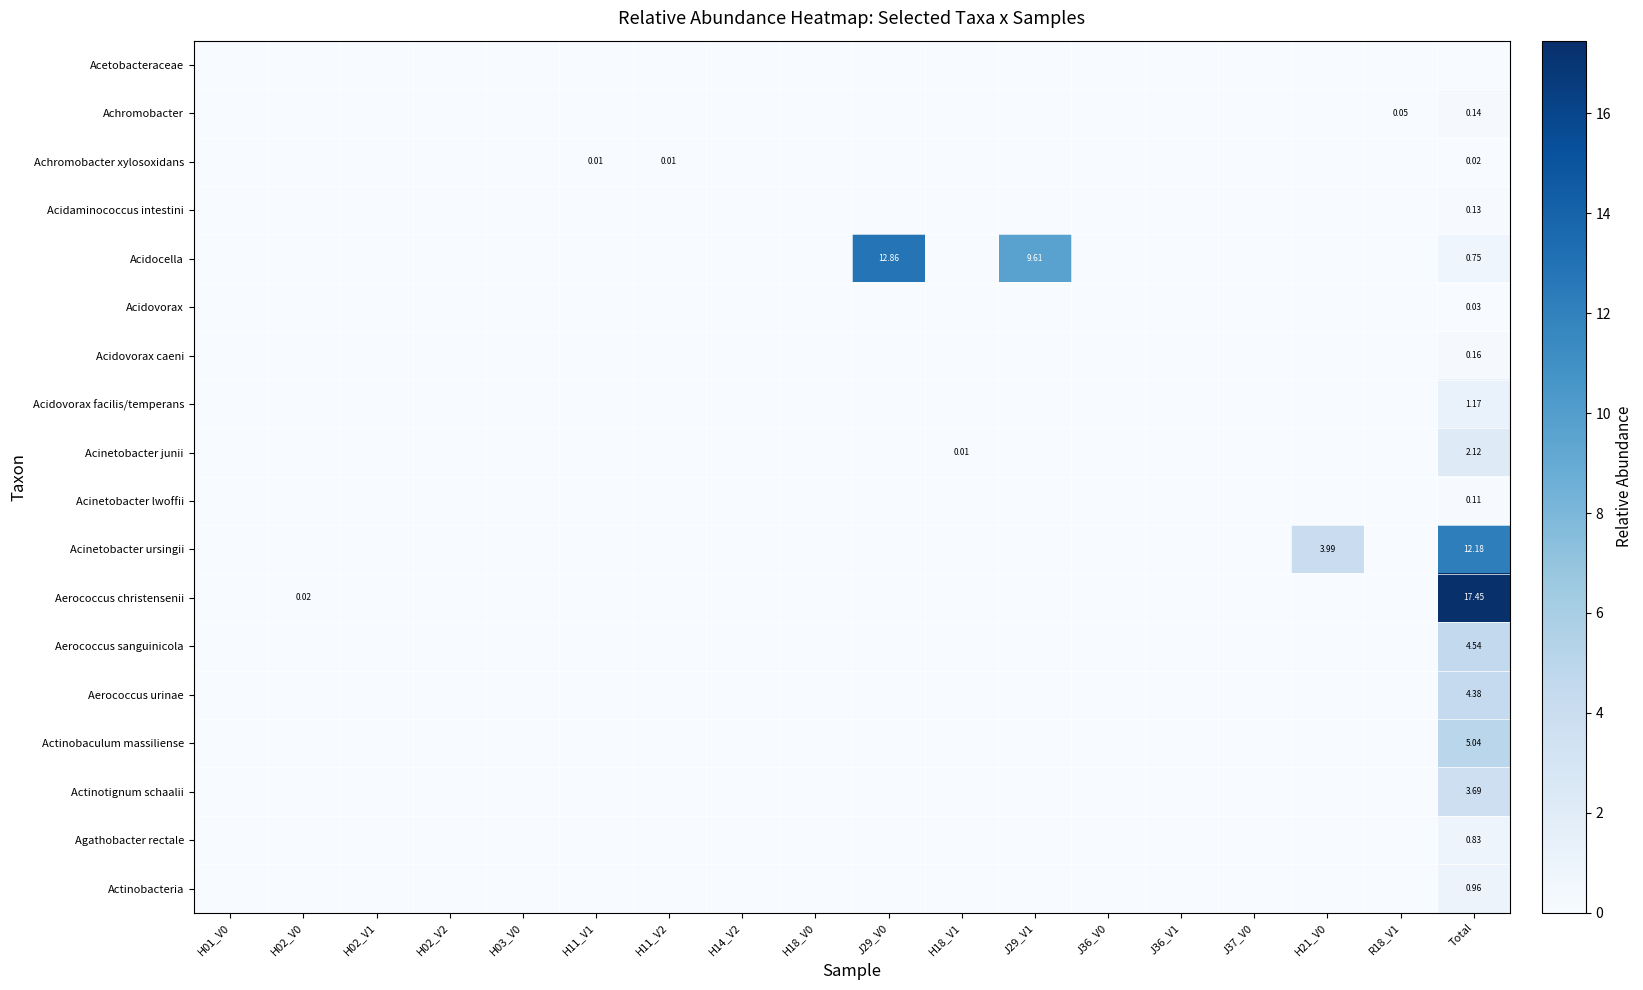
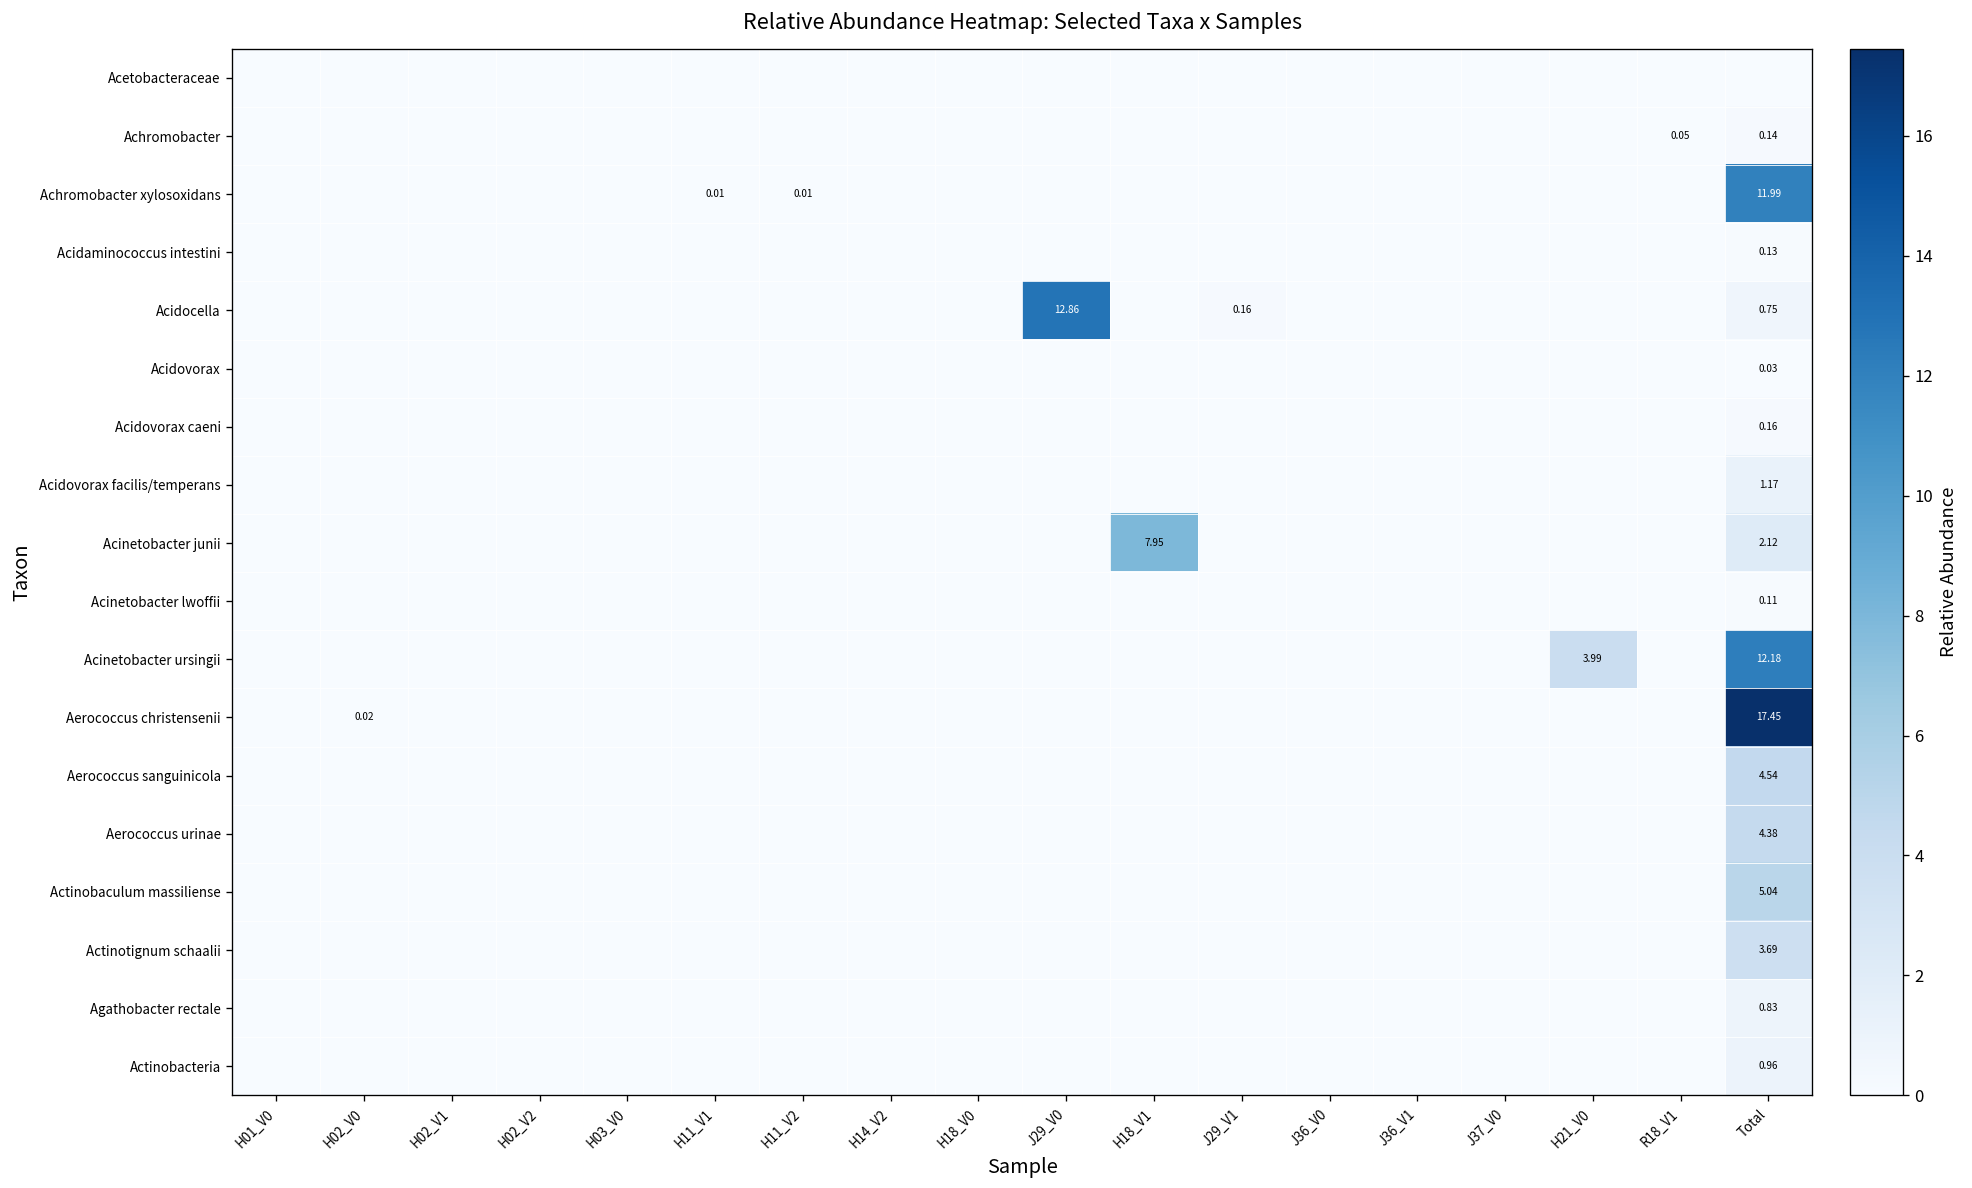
Achromobacter xylosoxidans, Total: 0.02 -> 11.99
Acidocella, J29_V1: 9.61 -> 0.16
Acinetobacter junii, H18_V1: 0.01 -> 7.95
